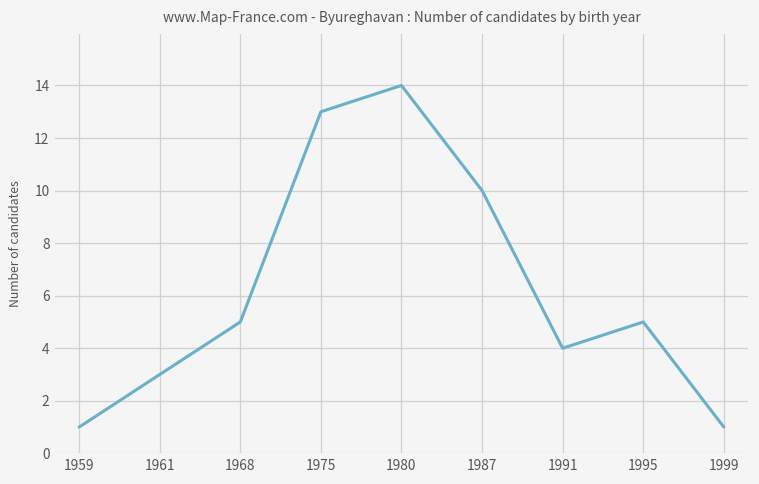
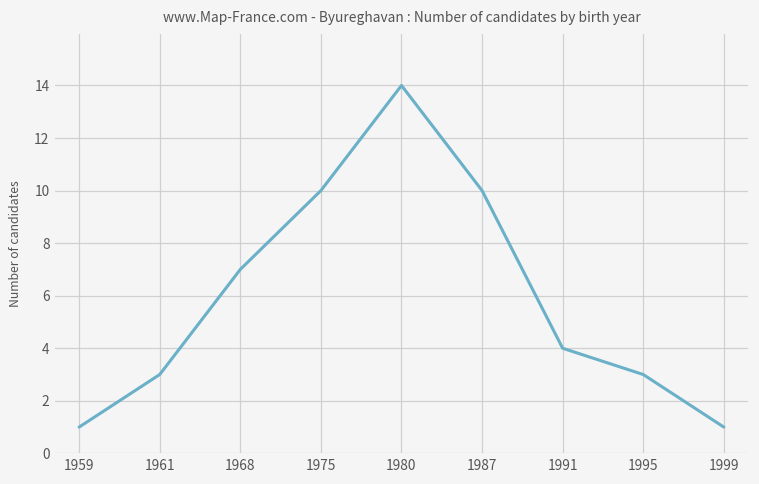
1968: 5 -> 7
1975: 13 -> 10
1995: 5 -> 3
